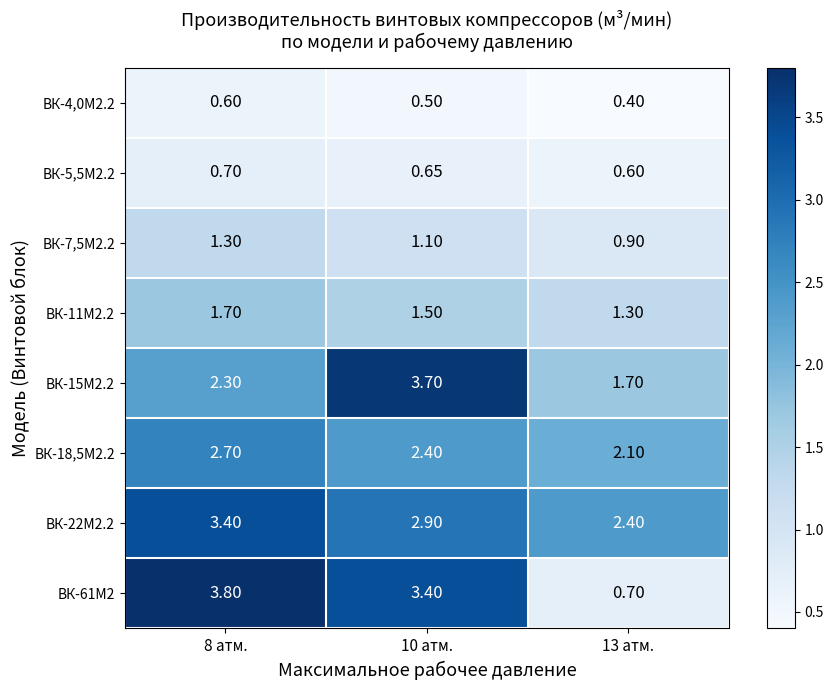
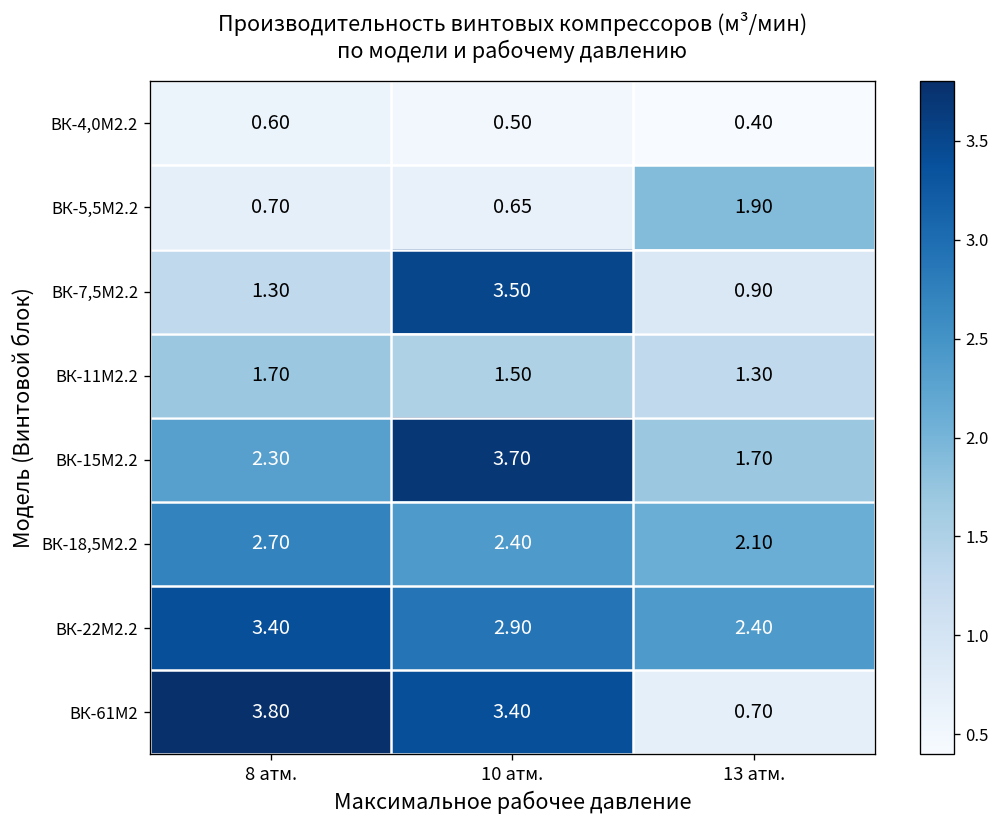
ВК-5,5М2.2, 13 атм.: 0.60 -> 1.90
ВК-7,5М2.2, 10 атм.: 1.10 -> 3.50
